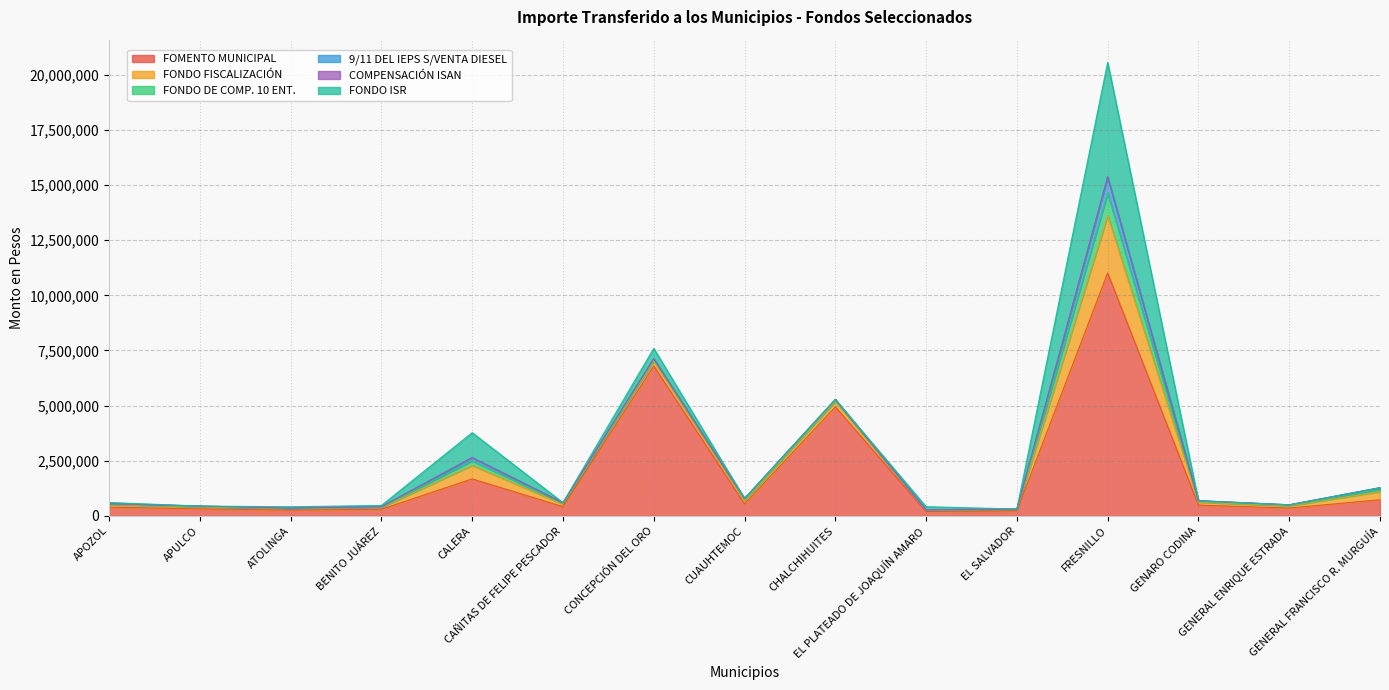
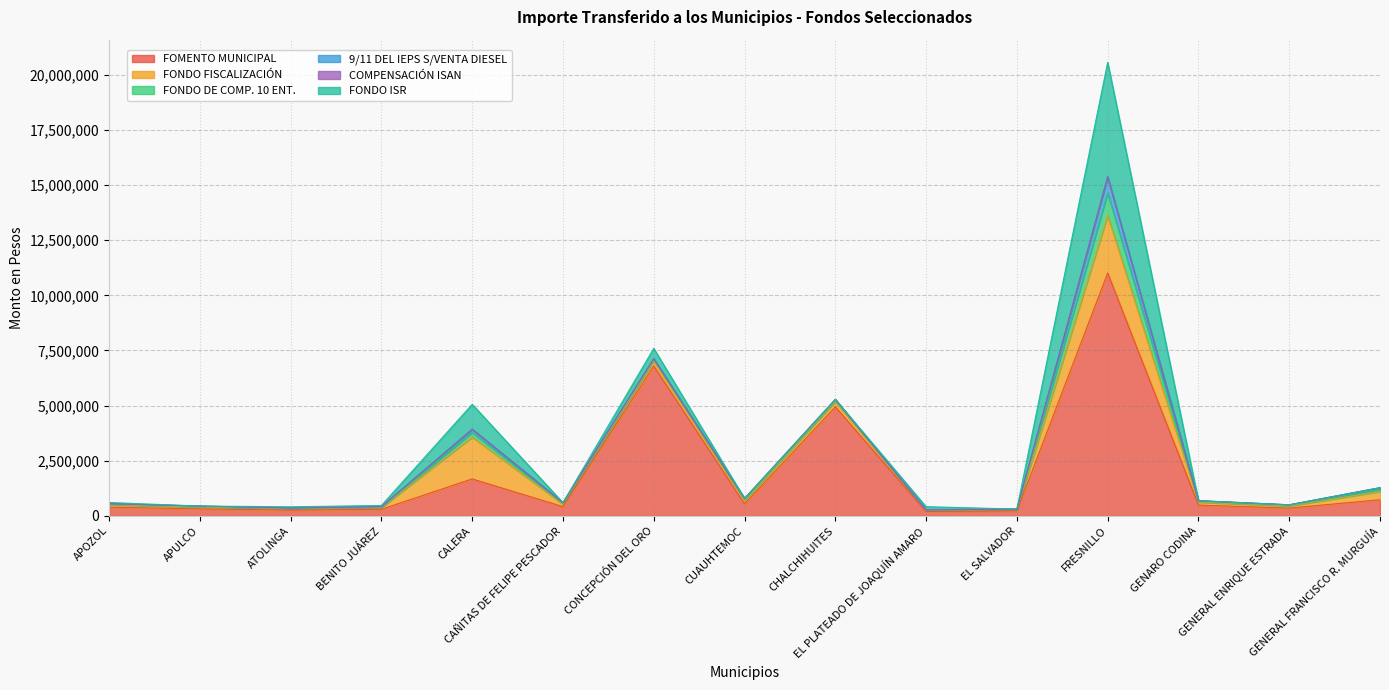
FONDO FISCALIZACIÓN, CALERA: 600,000 -> 1,900,000
